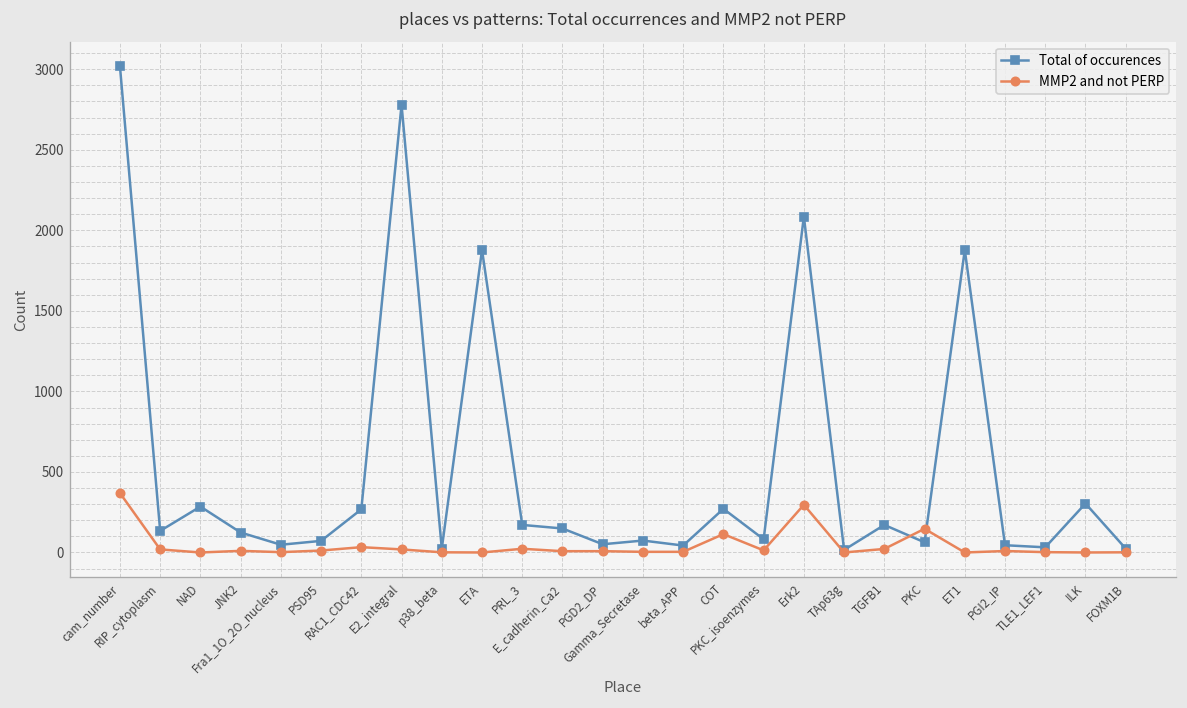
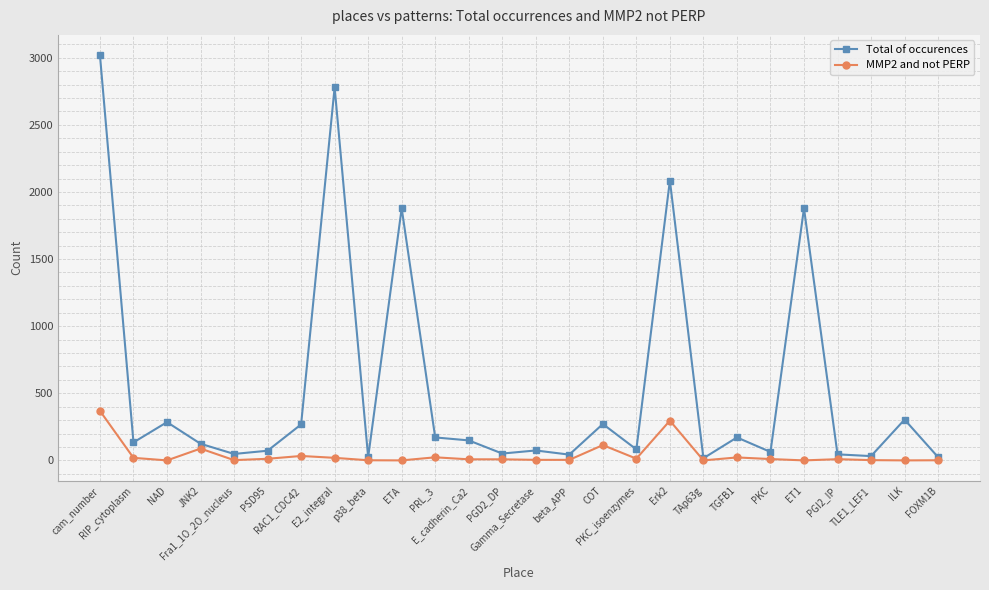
MMP2 and not PERP, JNK2: 10 -> 90
MMP2 and not PERP, PKC: 150 -> 10
